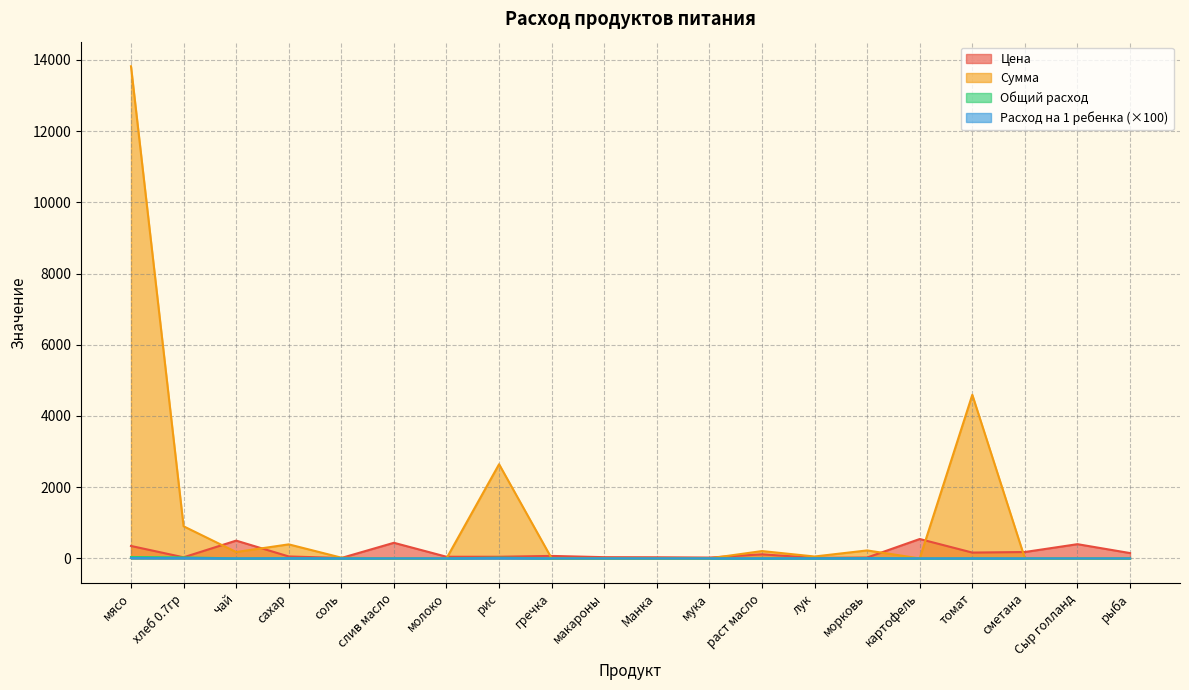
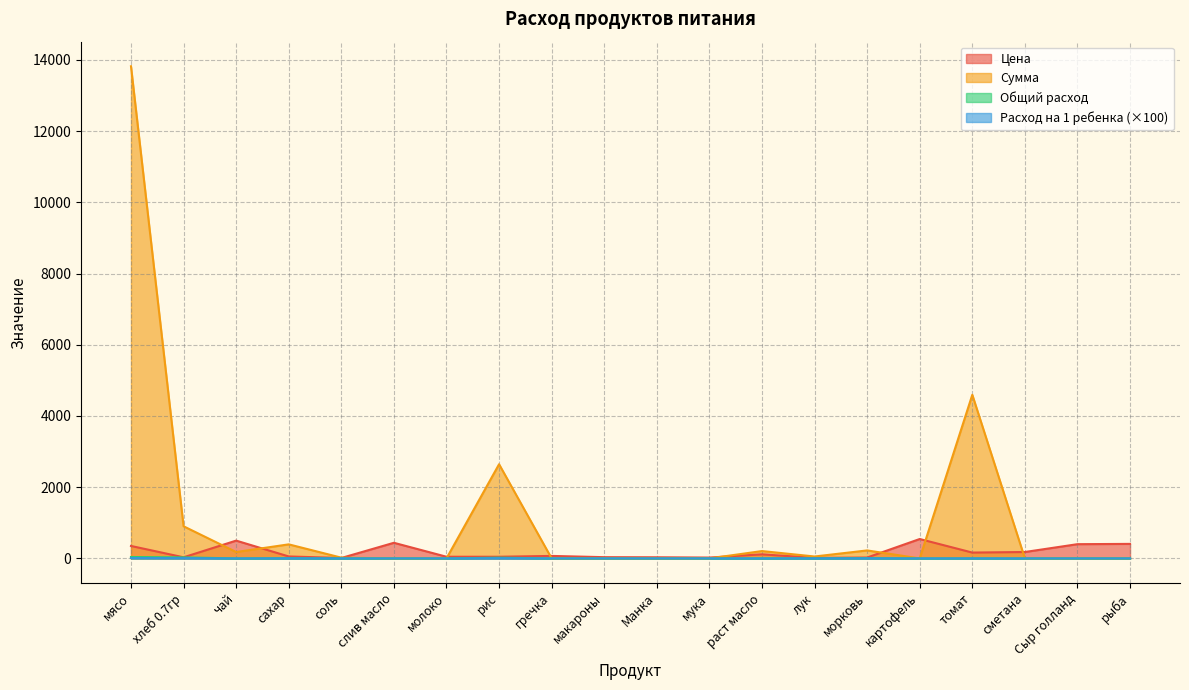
Цена, рыба: 200 -> 400
